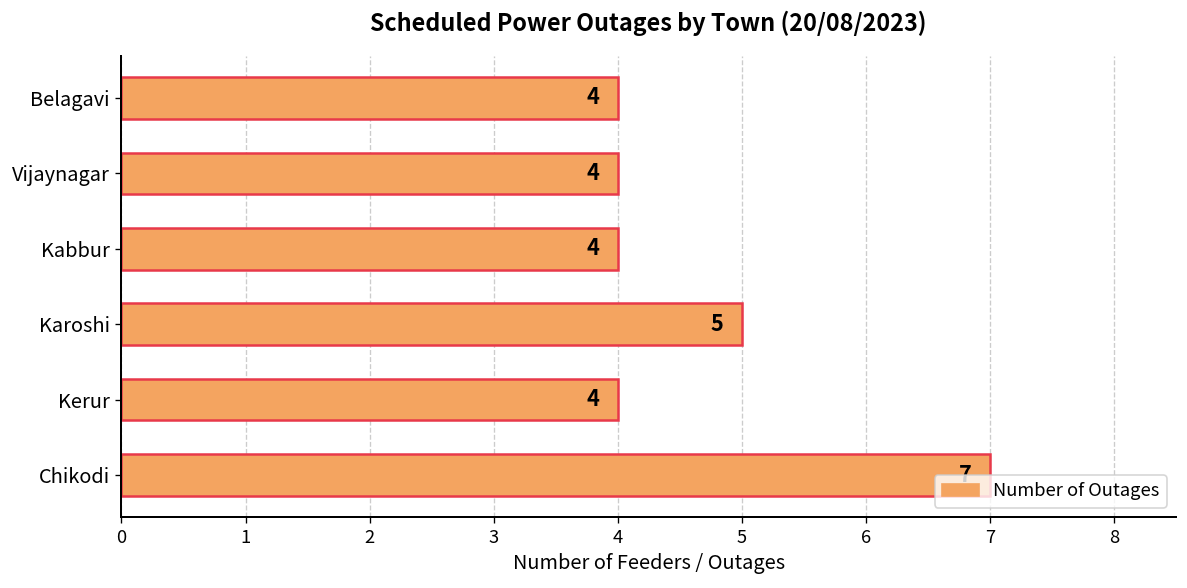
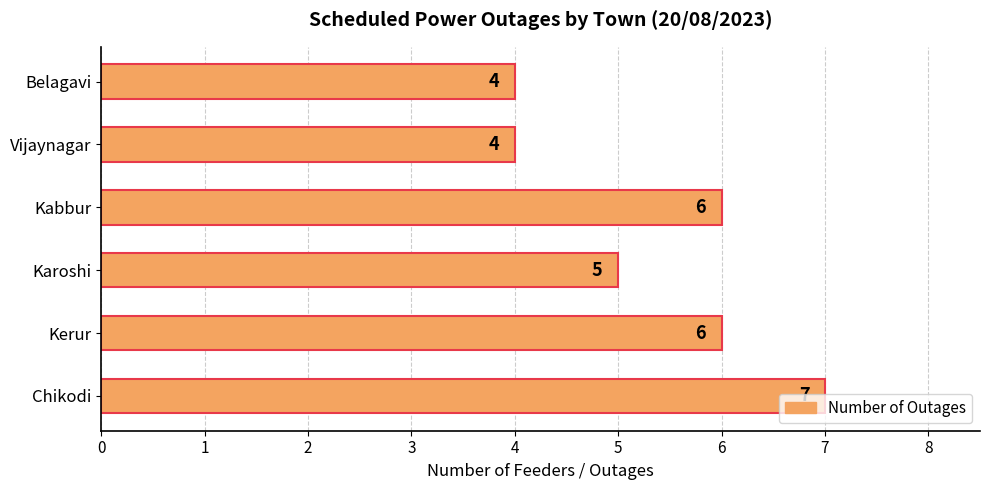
Kabbur: 4 -> 6
Kerur: 4 -> 6
